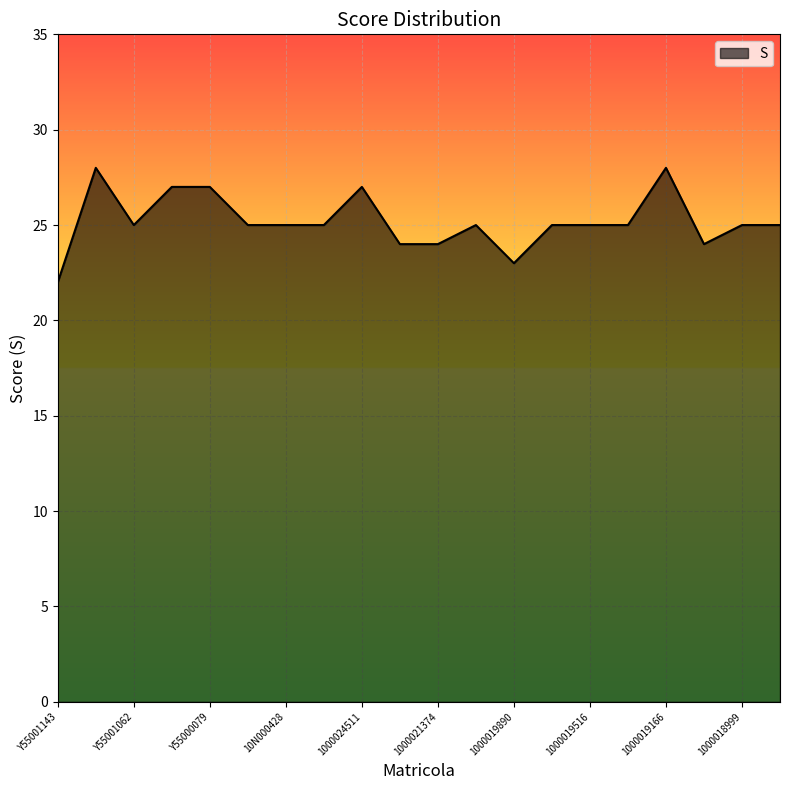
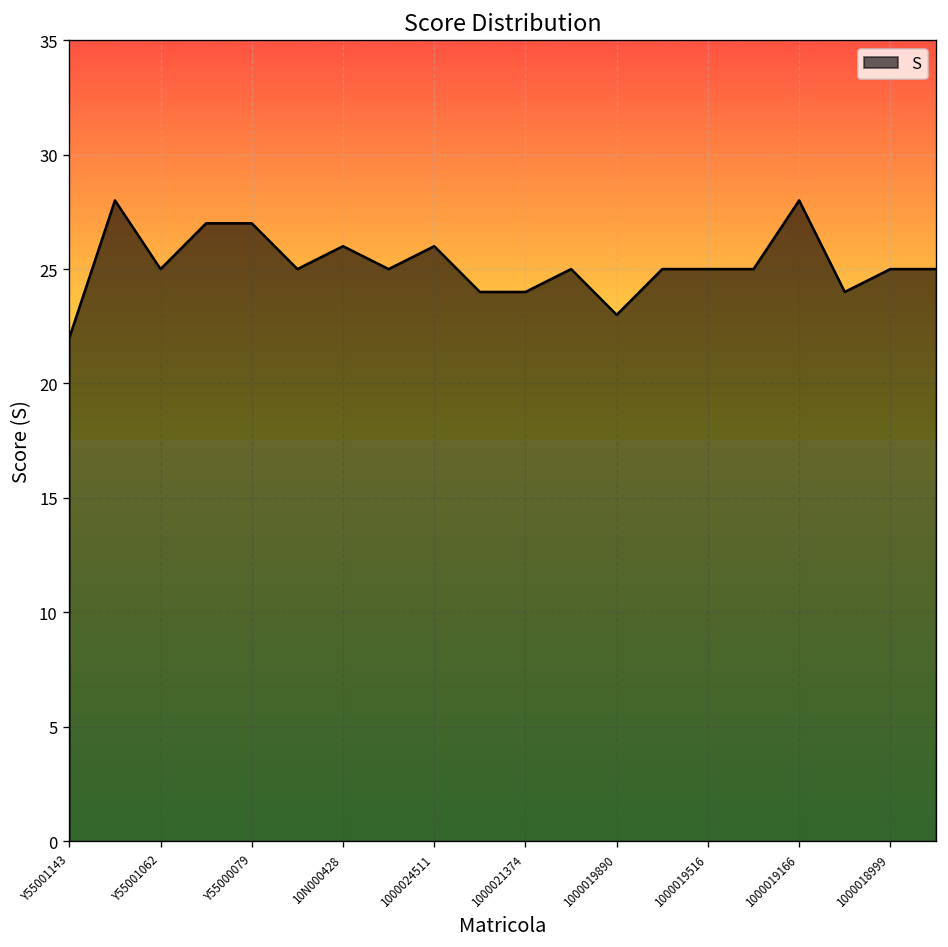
10N000428: 25 -> 26
1000024511: 27 -> 26
